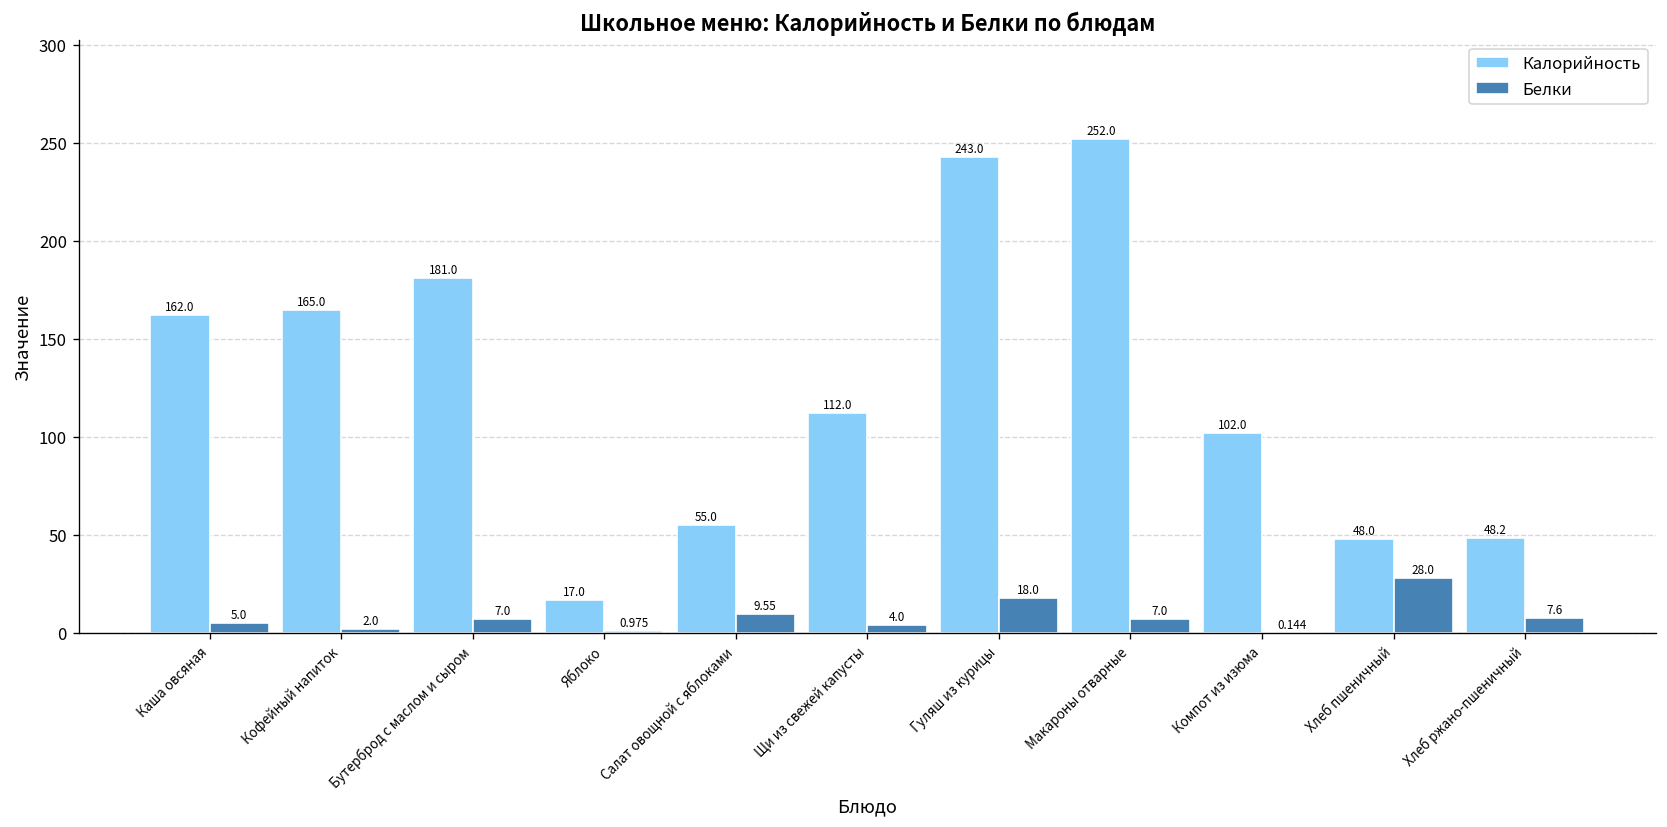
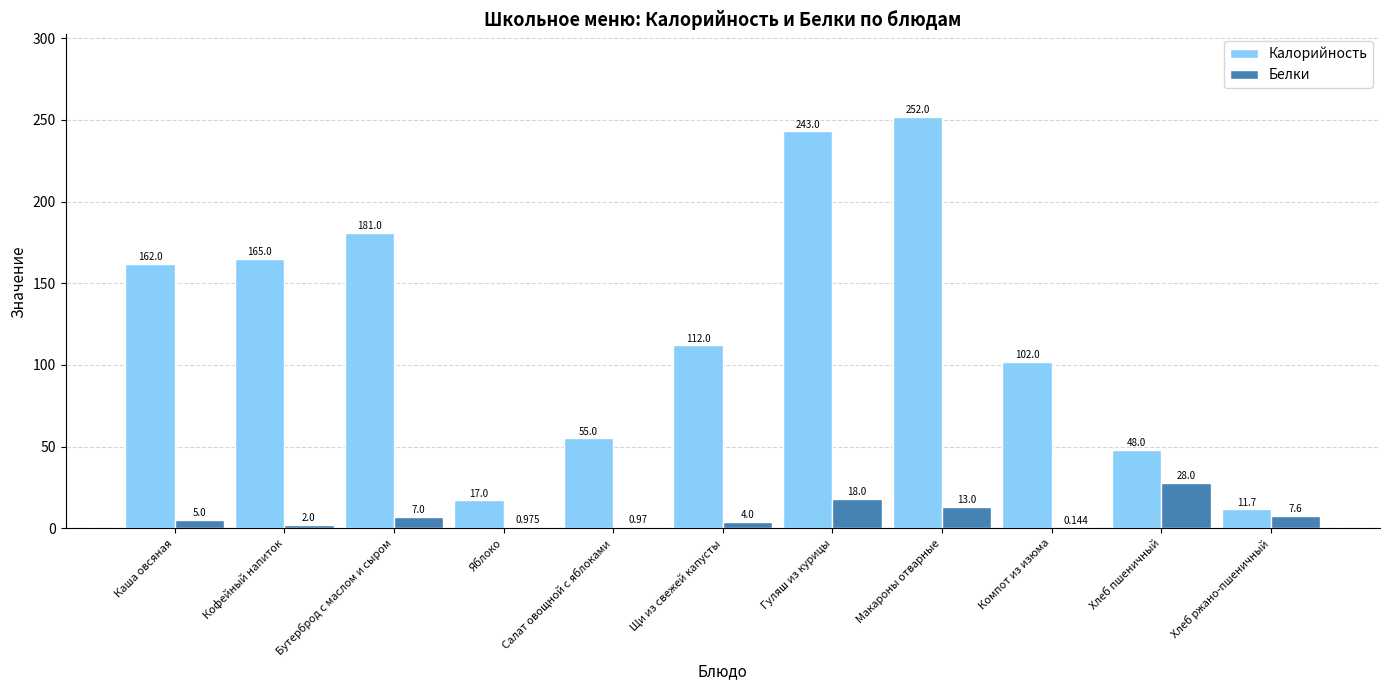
Белки, Салат овощной с яблоками: 9.55 -> 0.97
Белки, Макароны отварные: 7.0 -> 13.0
Калорийность, Хлеб ржано-пшеничный: 48.2 -> 11.7
